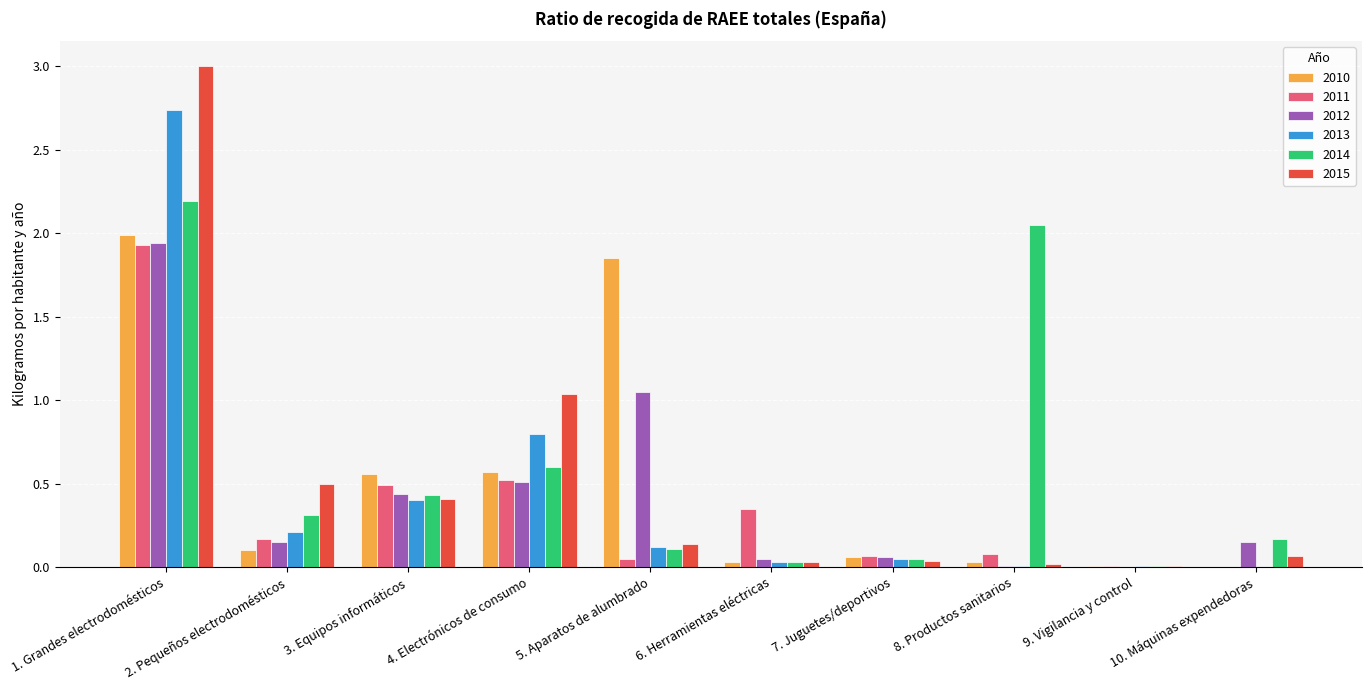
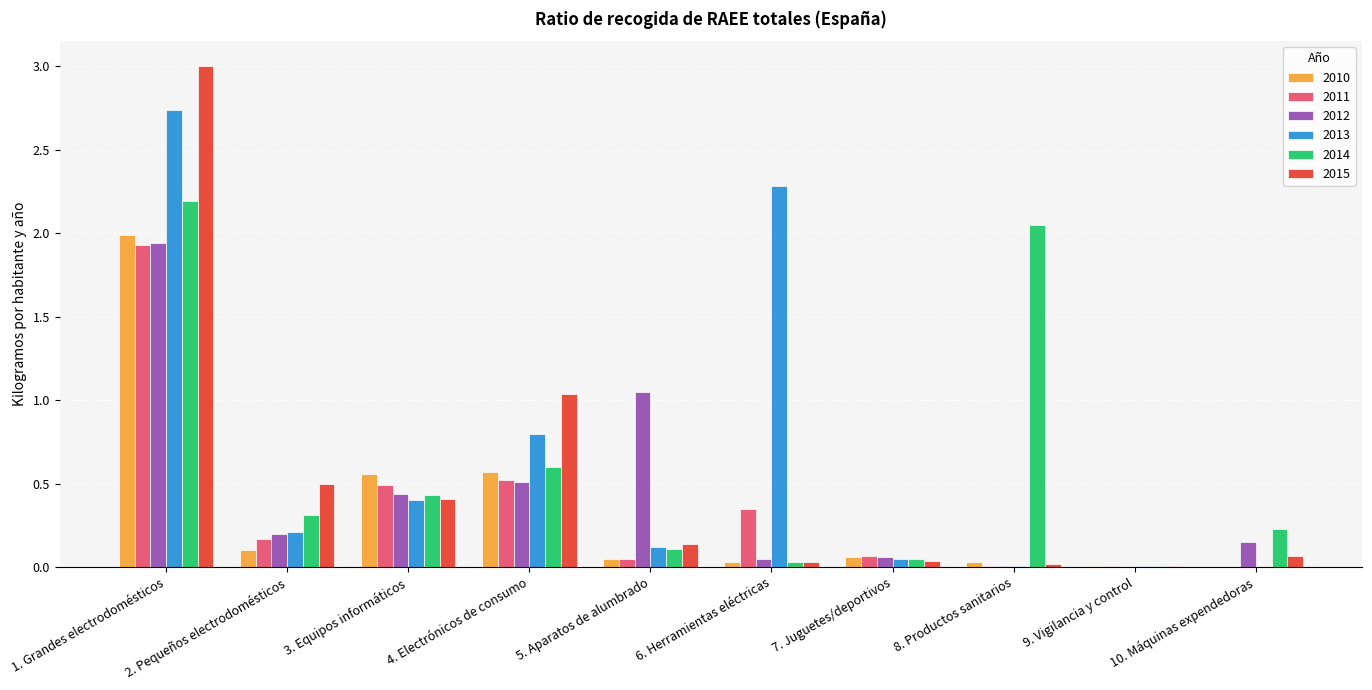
2012, 2. Pequeños electrodomésticos: 0.15 -> 0.20
2010, 5. Aparatos de alumbrado: 1.85 -> 0.05
2013, 6. Herramientas eléctricas: 0.03 -> 2.28
2011, 8. Productos sanitarios: 0.08 -> 0.01
2014, 10. Máquinas expendedoras: 0.17 -> 0.23
